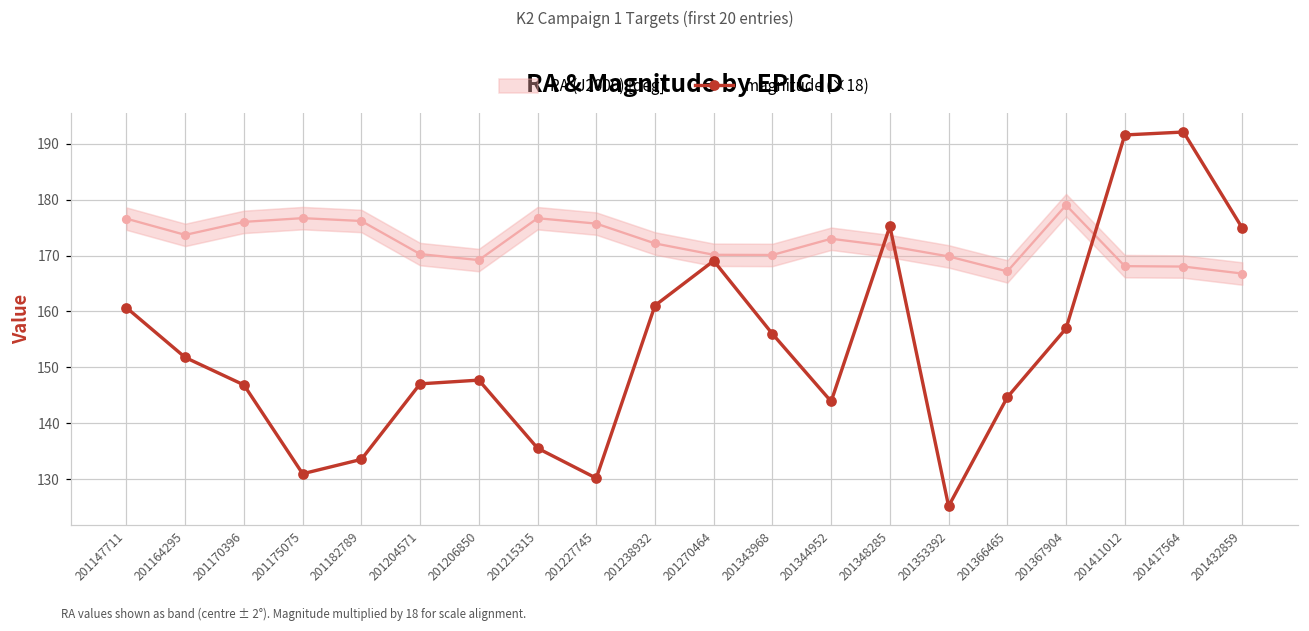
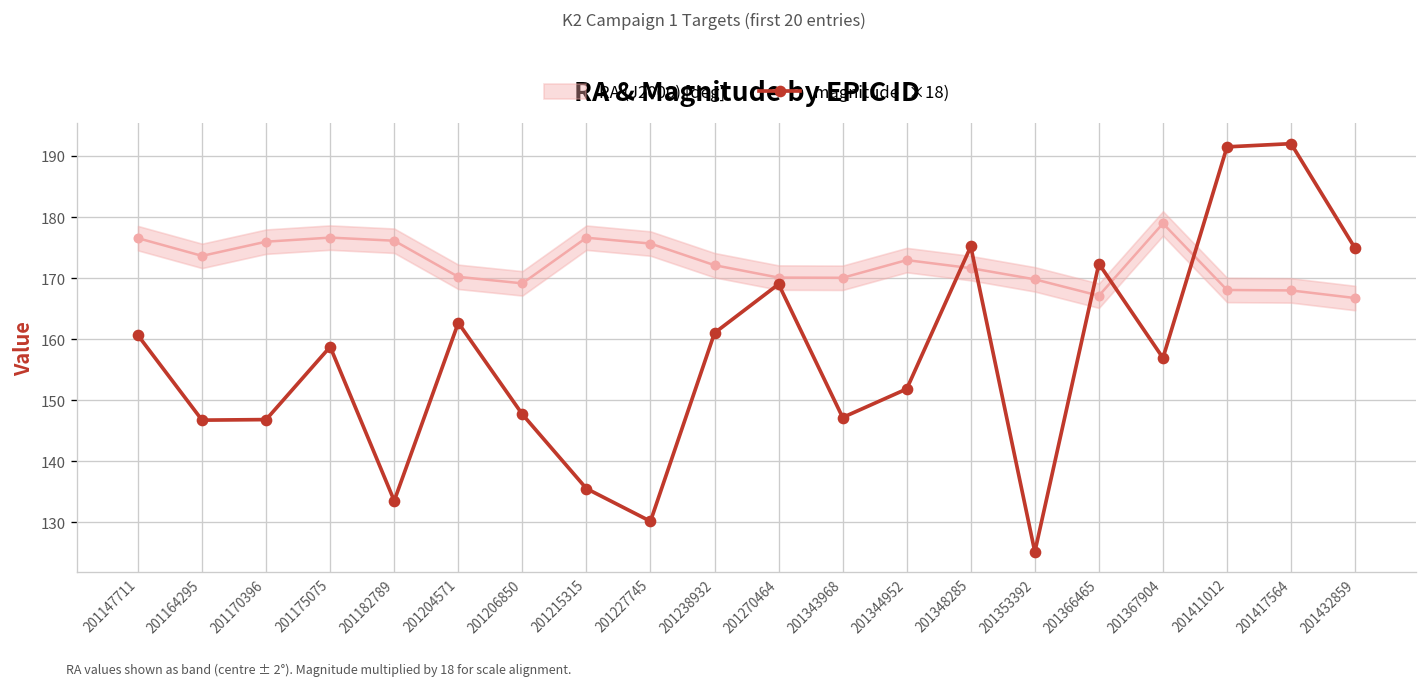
magnitude (×18), 201164295: 152 -> 147
magnitude (×18), 201175075: 131 -> 159
magnitude (×18), 201204571: 147 -> 163
magnitude (×18), 201343968: 156 -> 147
magnitude (×18), 201344952: 144 -> 152
magnitude (×18), 201366465: 145 -> 172
